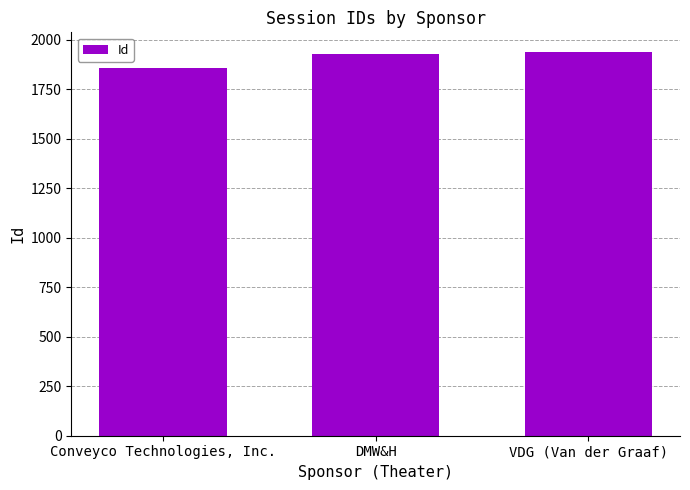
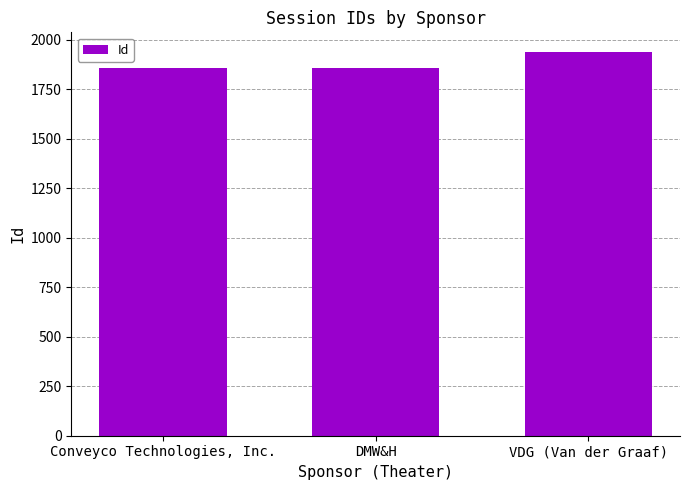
DMW&H: 1930 -> 1860
